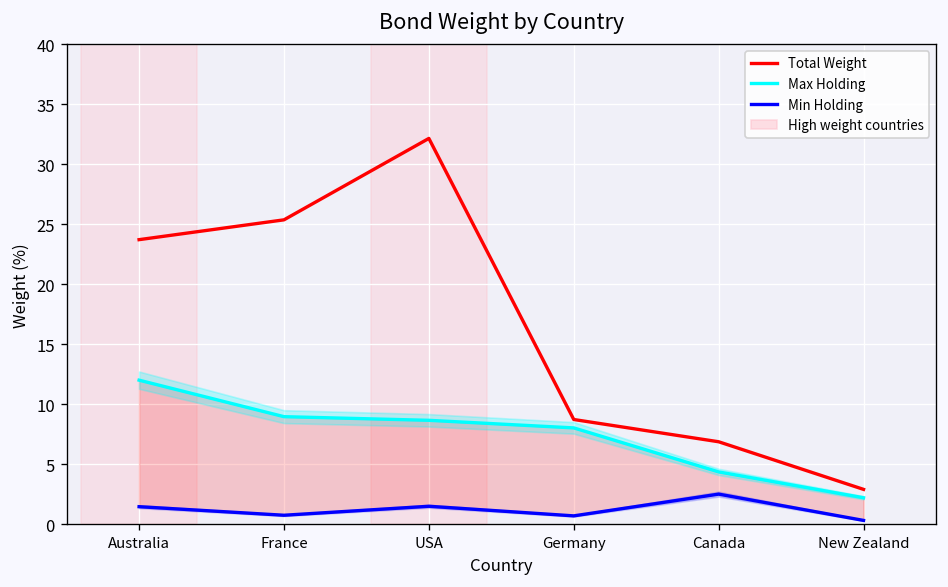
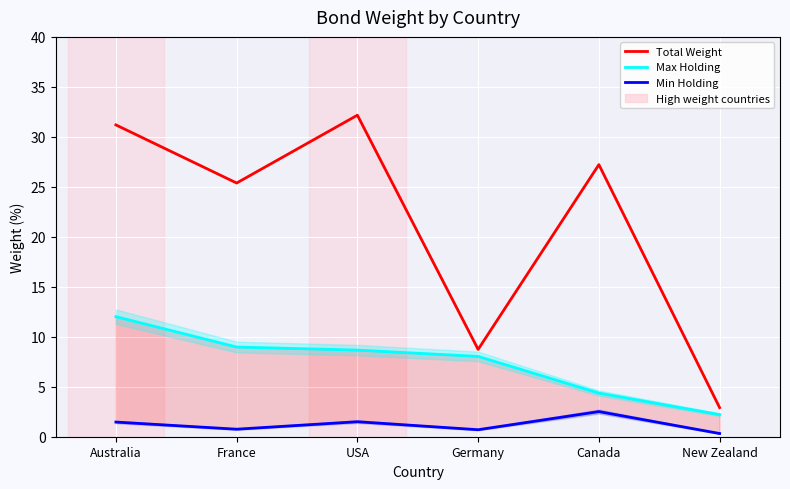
Total Weight, Australia: 24 -> 31
Total Weight, Canada: 7 -> 27
